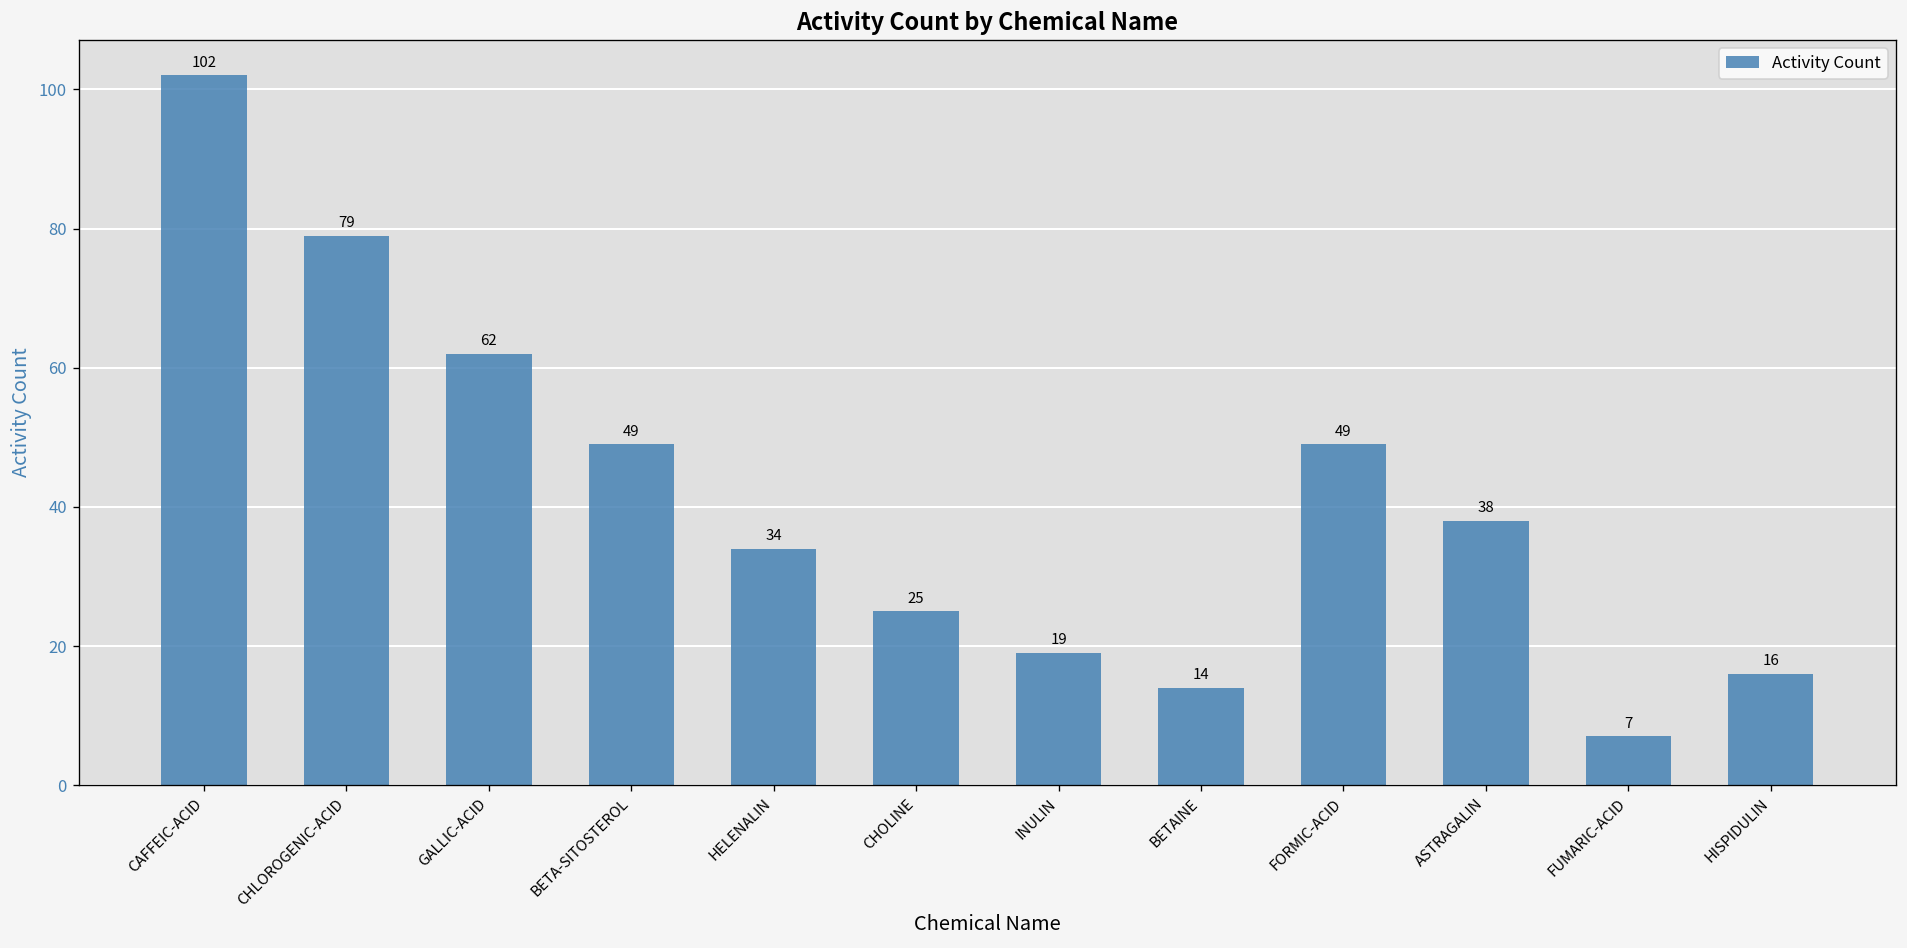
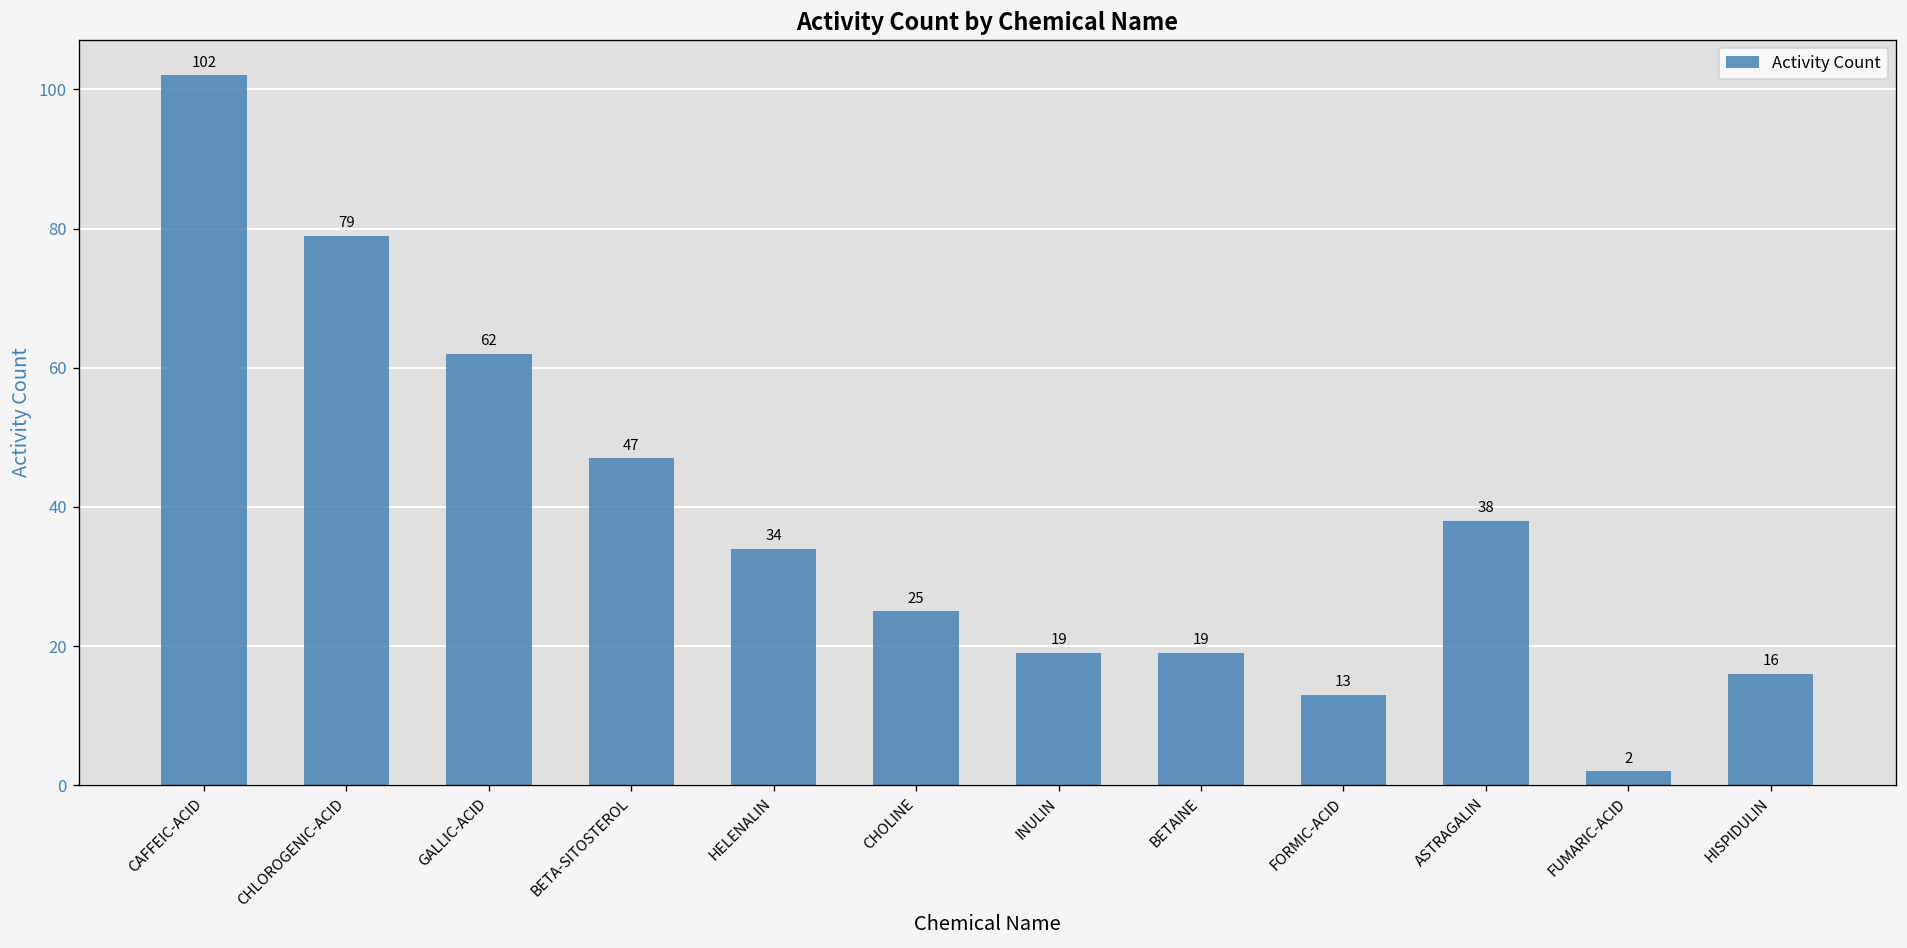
BETA-SITOSTEROL: 49 -> 47
BETAINE: 14 -> 19
FORMIC-ACID: 49 -> 13
FUMARIC-ACID: 7 -> 2
